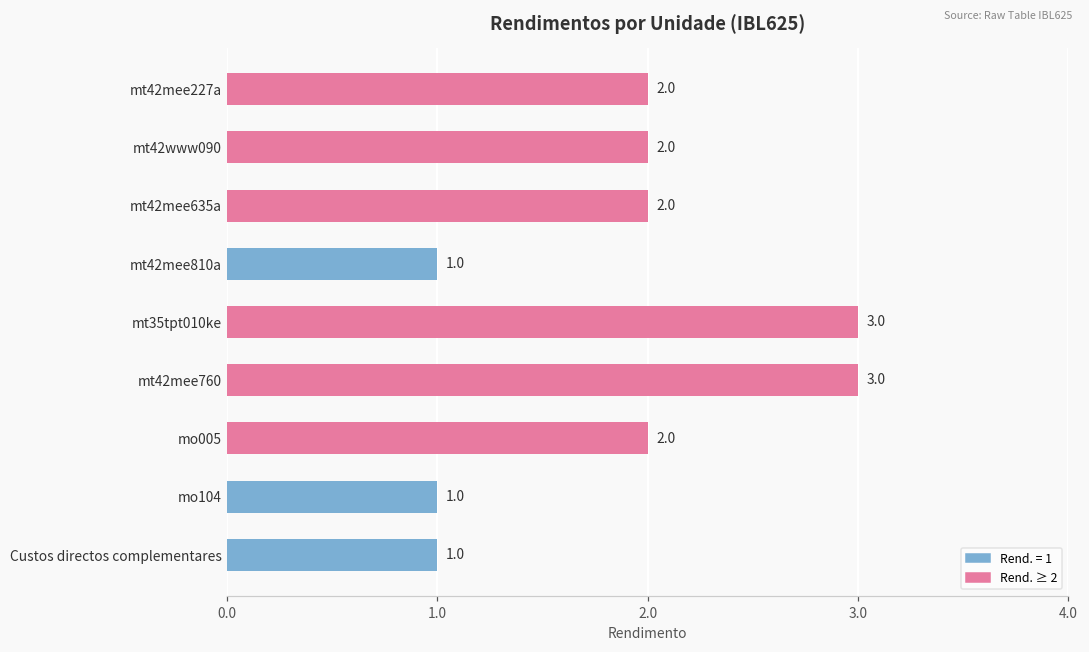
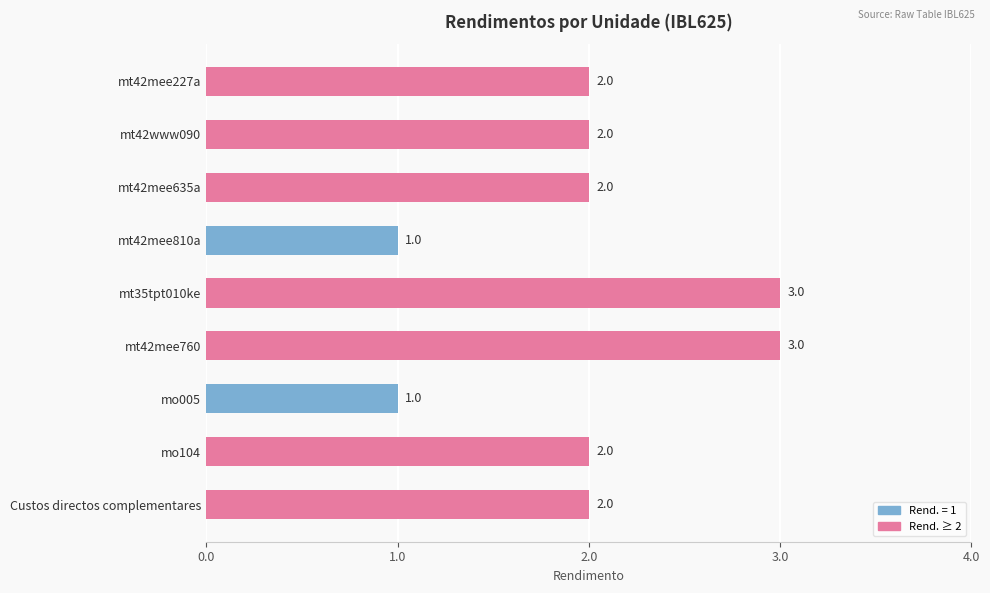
mo005: 2.0 -> 1.0
mo104: 1.0 -> 2.0
Custos directos complementares: 1.0 -> 2.0
